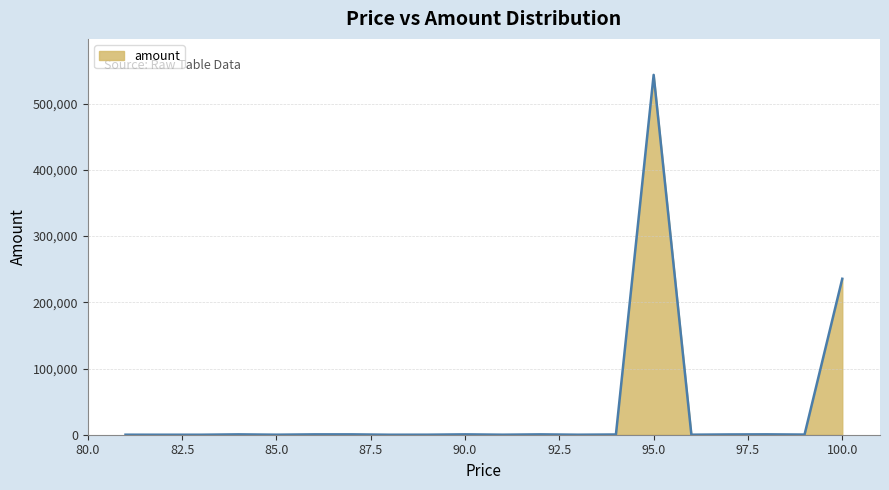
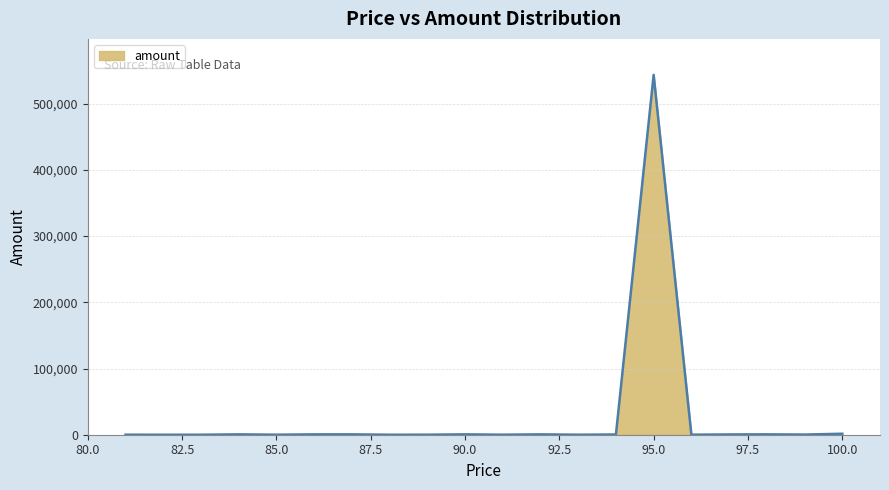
100.0: 240,000 -> 0
